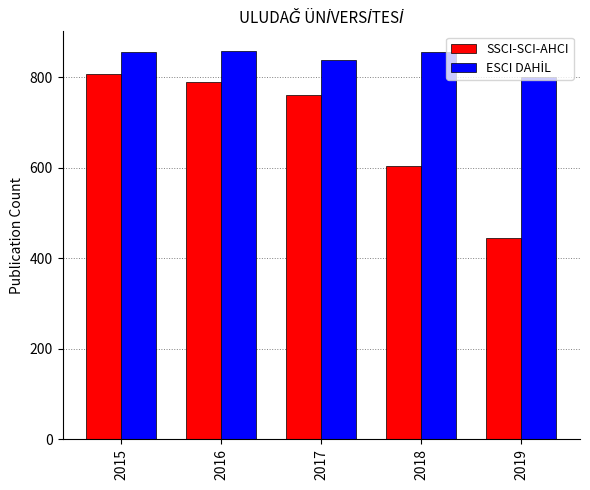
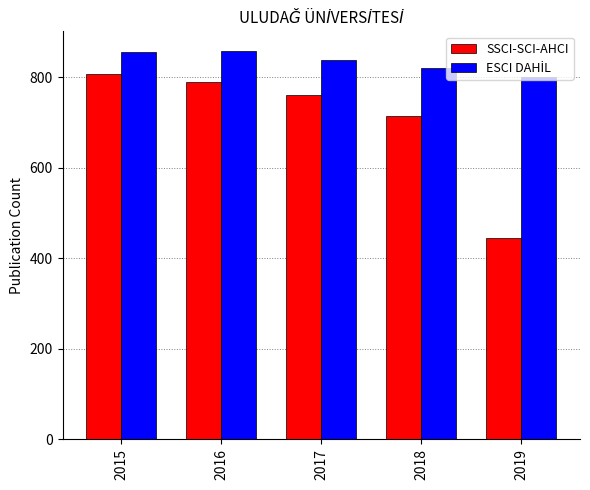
SSCI-SCI-AHCI, 2018: 610 -> 720
ESCI DAHİL, 2018: 860 -> 820
